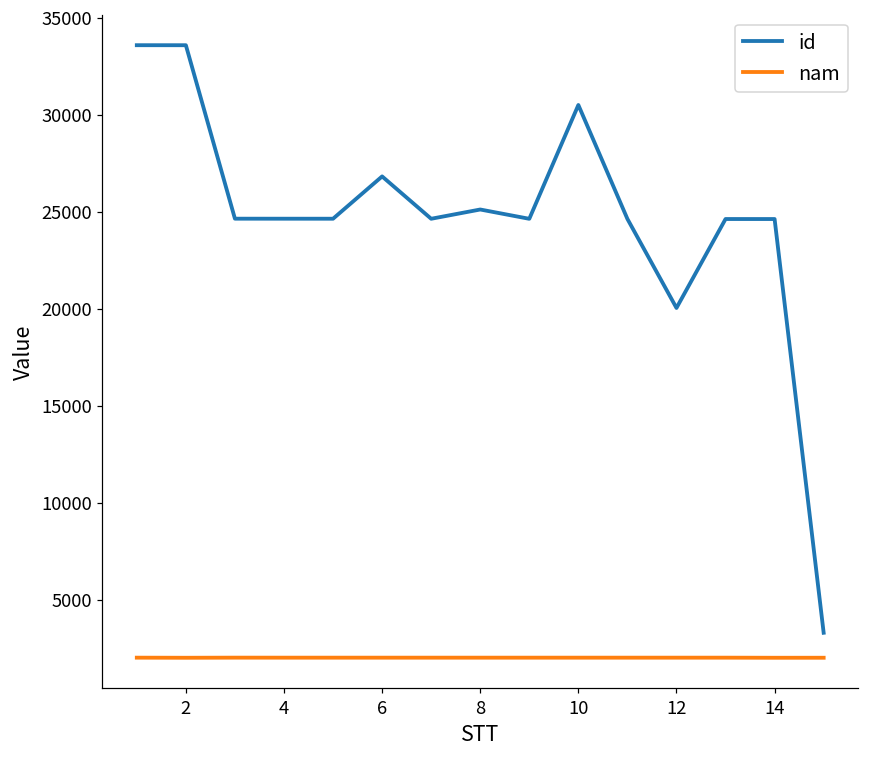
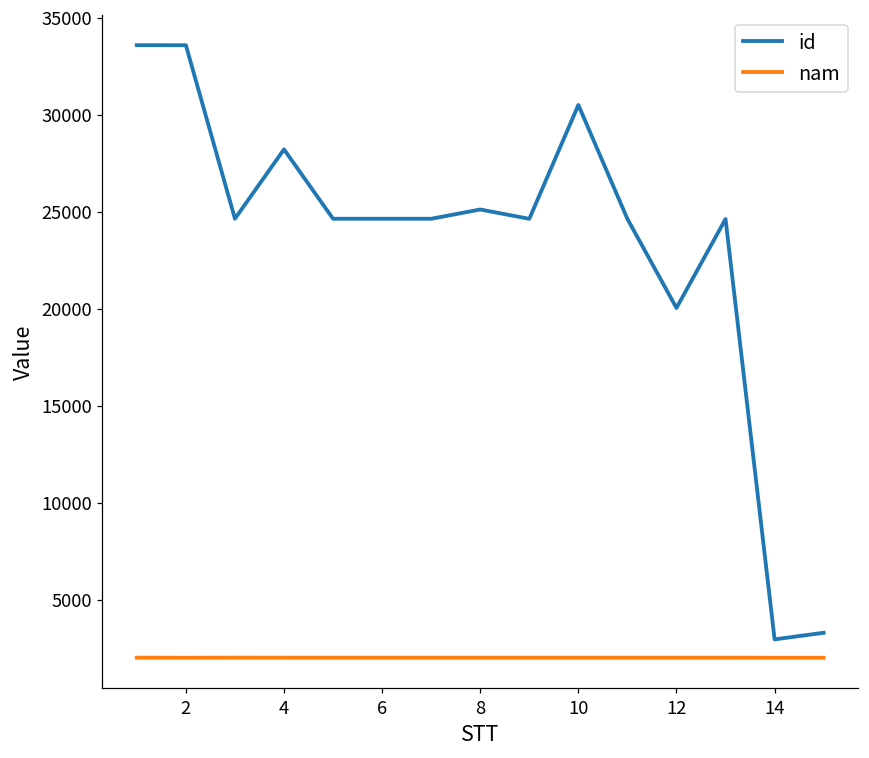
id, 4: 24600 -> 28200
id, 6: 26800 -> 24600
id, 14: 24600 -> 3000
